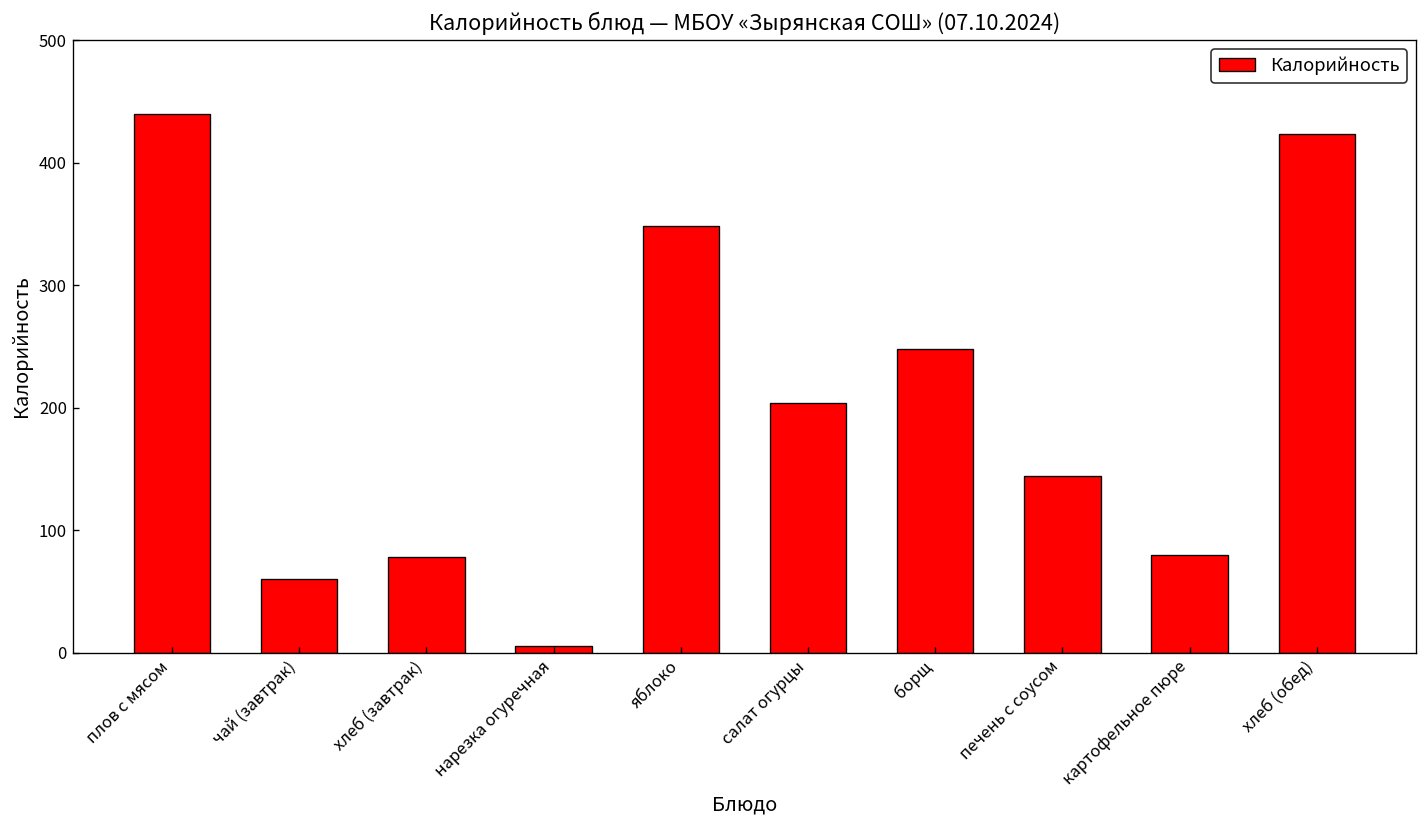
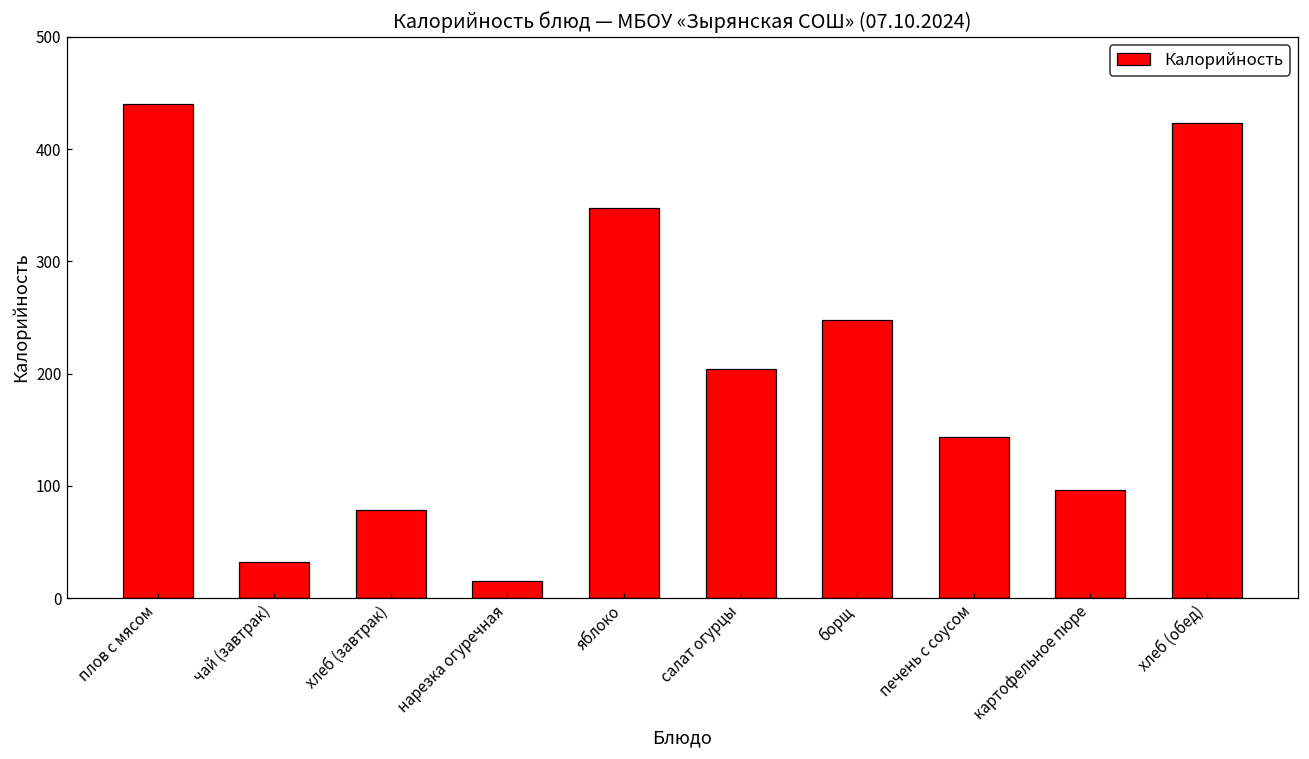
чай (завтрак): 60 -> 32
нарезка огуречная: 5 -> 15
картофельное пюре: 80 -> 96
